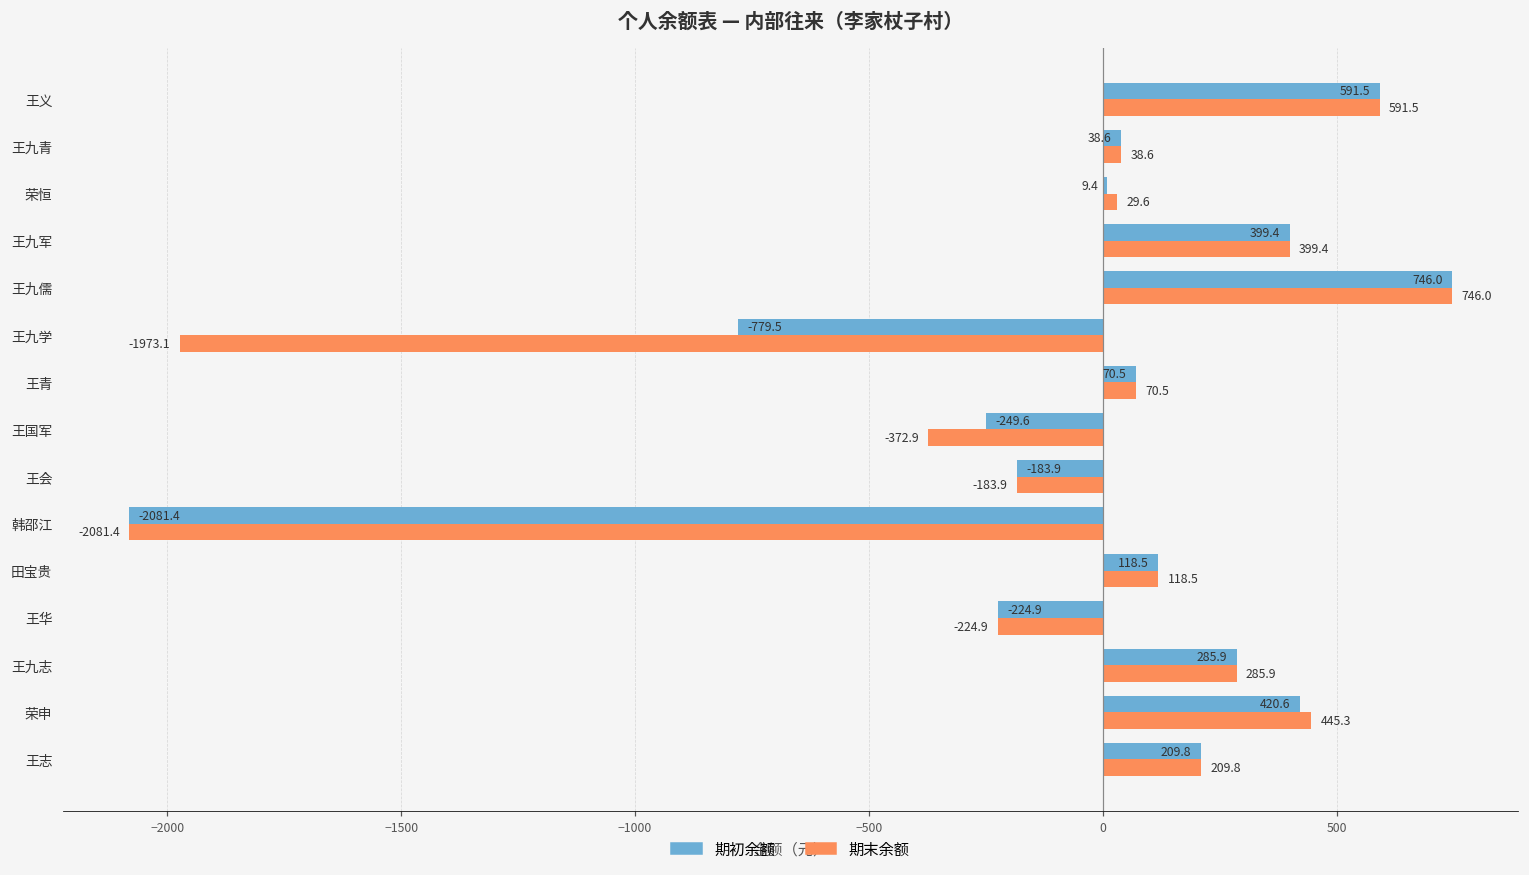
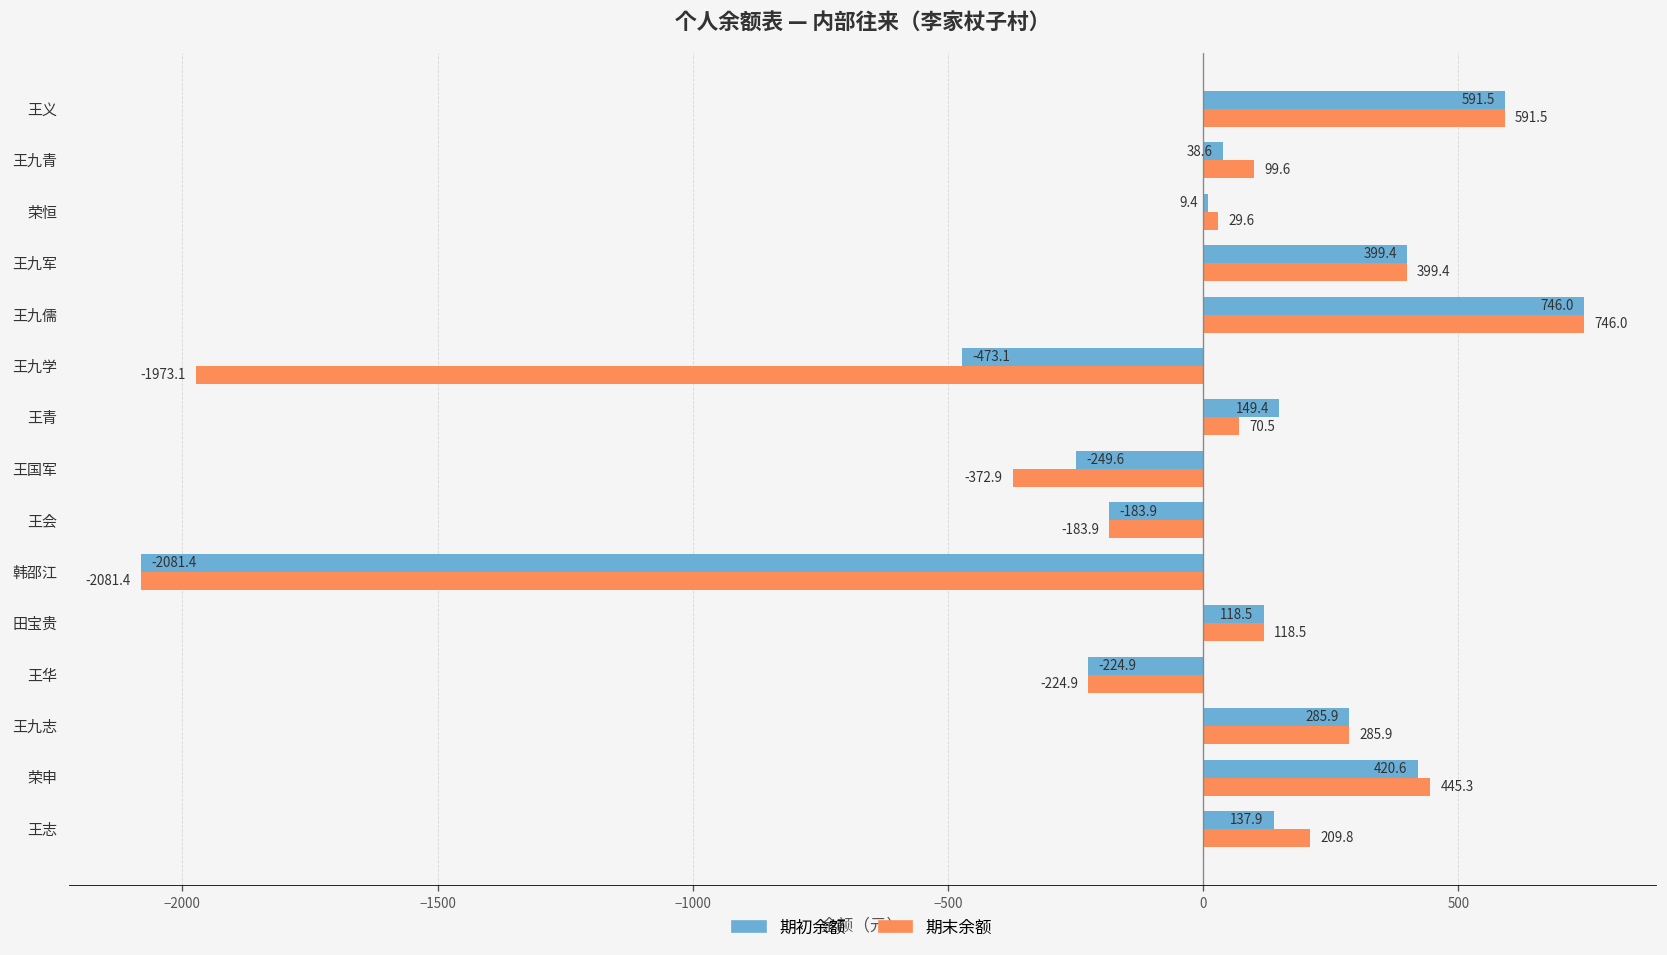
期末余额, 王九青: 38.6 -> 99.6
期初余额, 王九学: -779.5 -> -473.1
期初余额, 王青: 70.5 -> 149.4
期初余额, 王志: 209.8 -> 137.9
